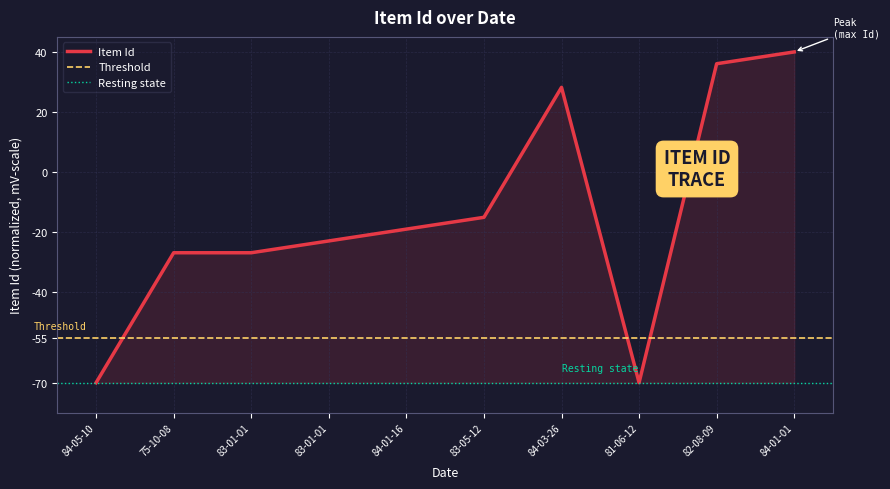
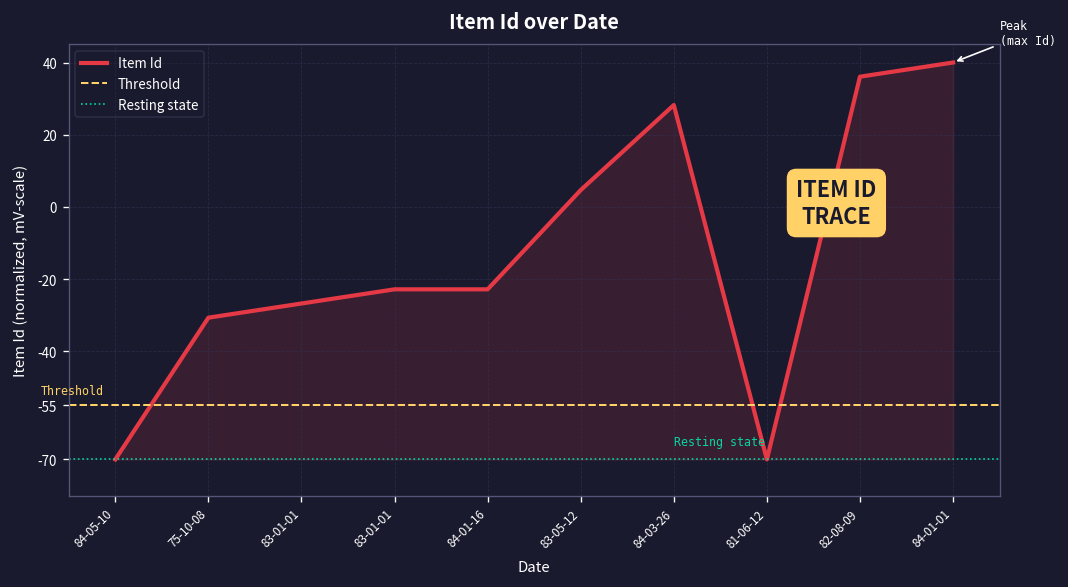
75-10-08: -27 -> -31
84-01-16: -19 -> -23
83-05-12: -15 -> 5
